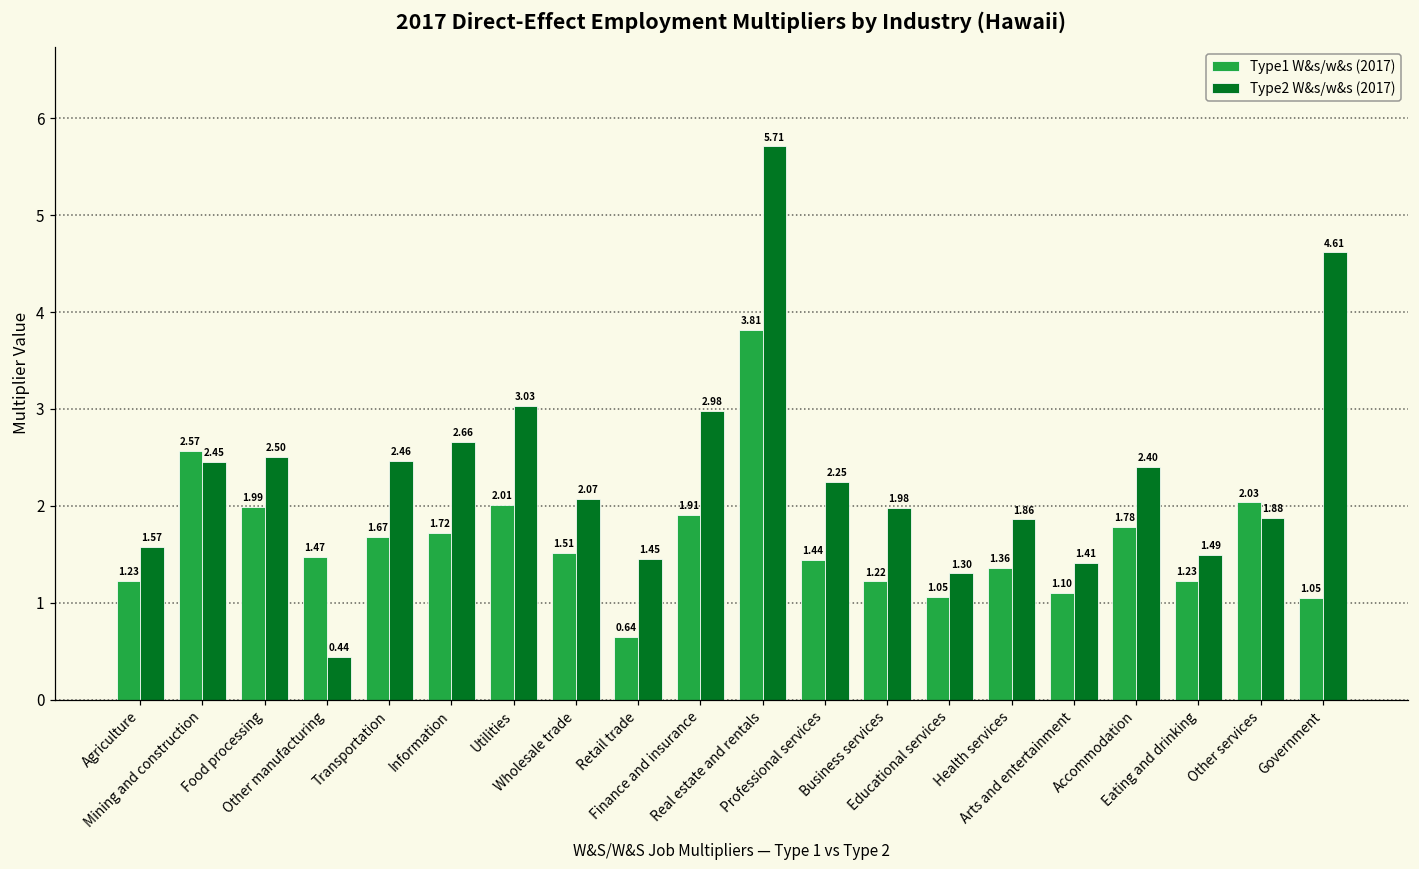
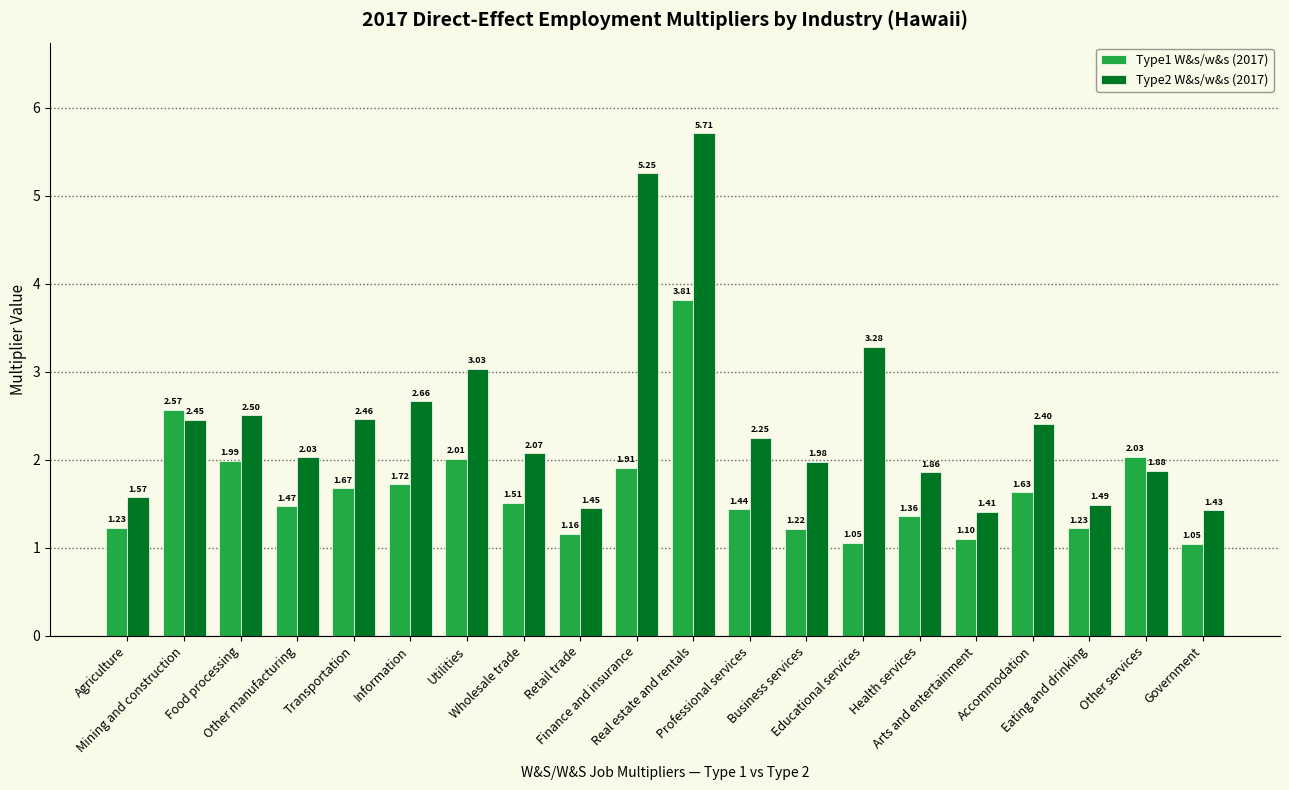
Type2 W&s/w&s (2017), Other manufacturing: 0.44 -> 2.03
Type1 W&s/w&s (2017), Retail trade: 0.64 -> 1.16
Type2 W&s/w&s (2017), Finance and insurance: 2.98 -> 5.25
Type2 W&s/w&s (2017), Educational services: 1.30 -> 3.28
Type1 W&s/w&s (2017), Accommodation: 1.78 -> 1.63
Type2 W&s/w&s (2017), Government: 4.61 -> 1.43
